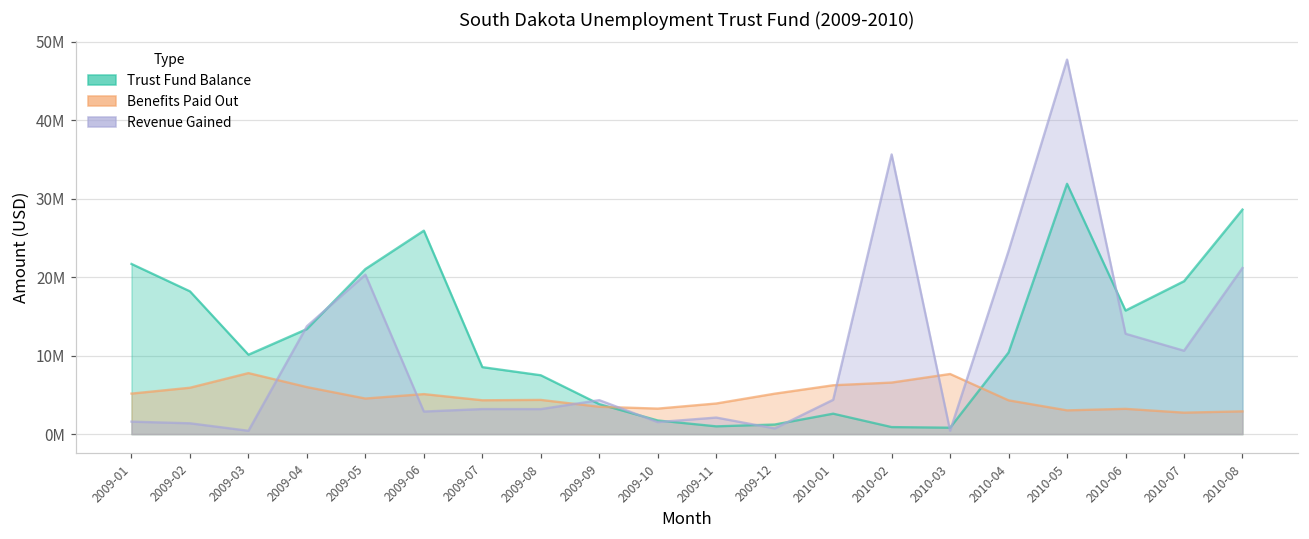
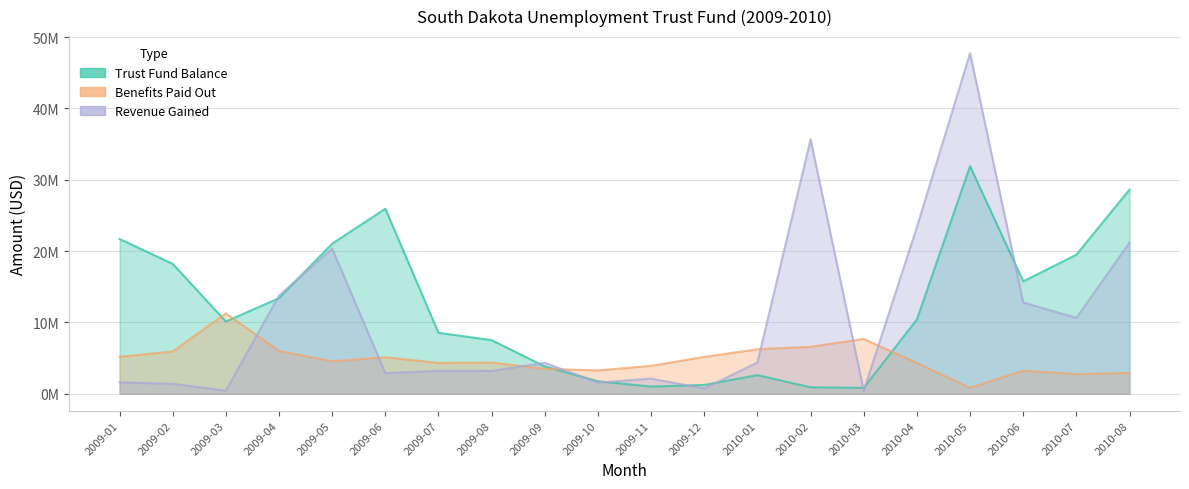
Benefits Paid Out, 2009-03: 8000000 -> 11000000
Benefits Paid Out, 2010-05: 3000000 -> 1000000
